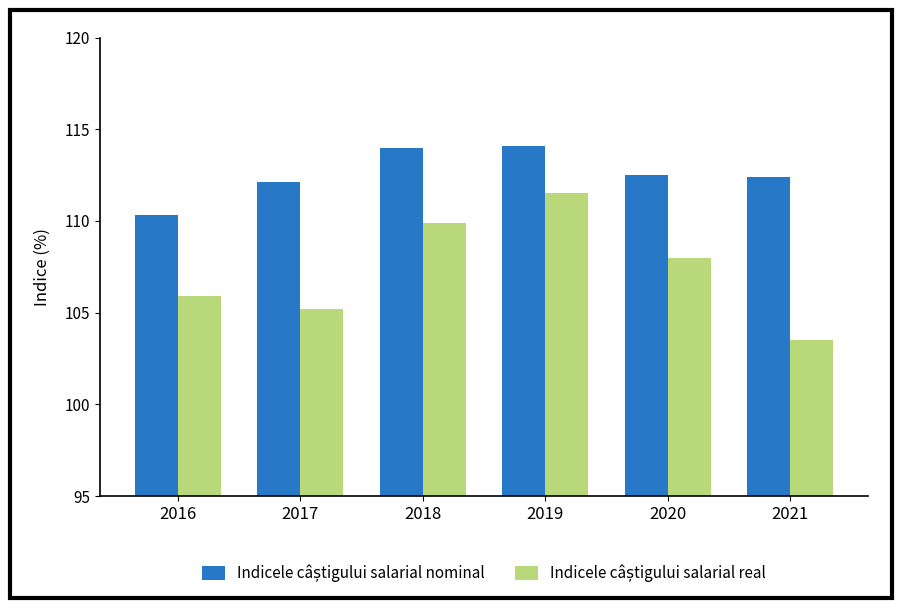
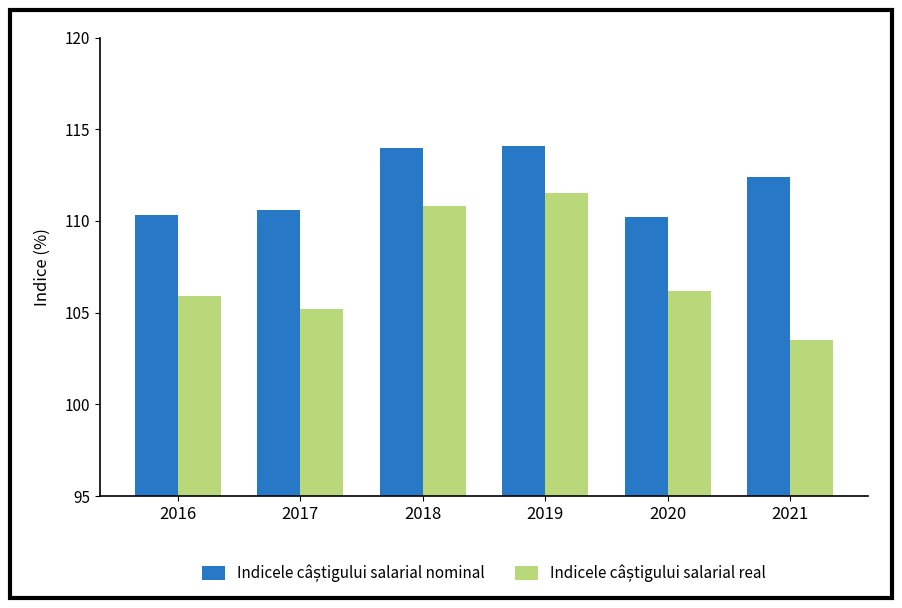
Indicele câștigului salarial nominal, 2017: 112.1 -> 110.6
Indicele câștigului salarial real, 2018: 109.9 -> 110.8
Indicele câștigului salarial nominal, 2020: 112.5 -> 110.2
Indicele câștigului salarial real, 2020: 108.0 -> 106.2
